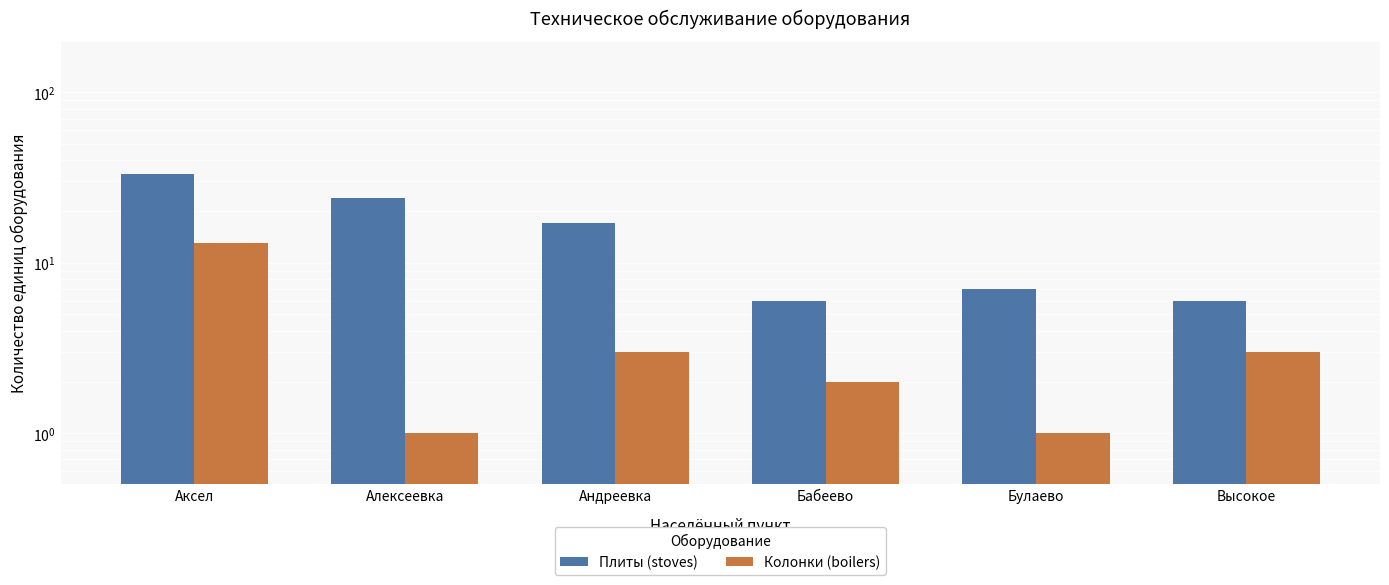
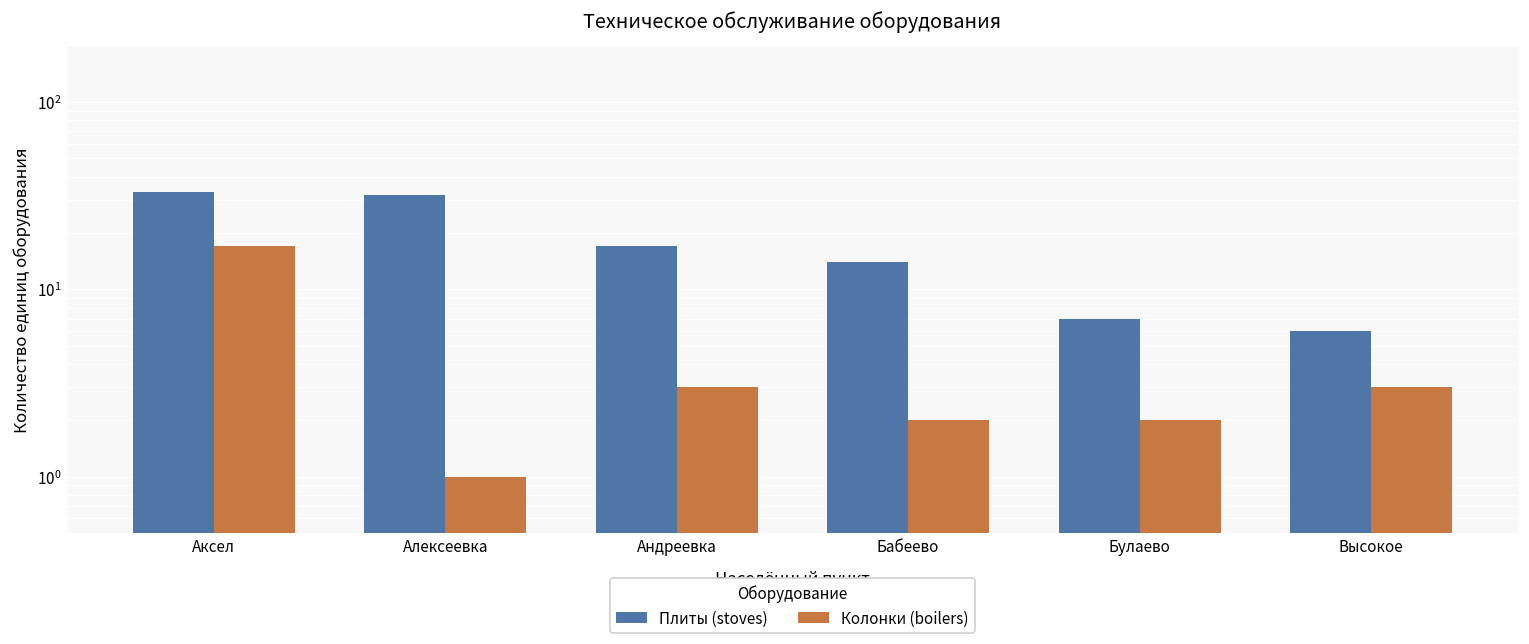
Колонки (boilers), Аксел: 13 -> 17
Плиты (stoves), Алексеевка: 24 -> 32
Плиты (stoves), Бабеево: 6 -> 14
Колонки (boilers), Булаево: 1 -> 2
